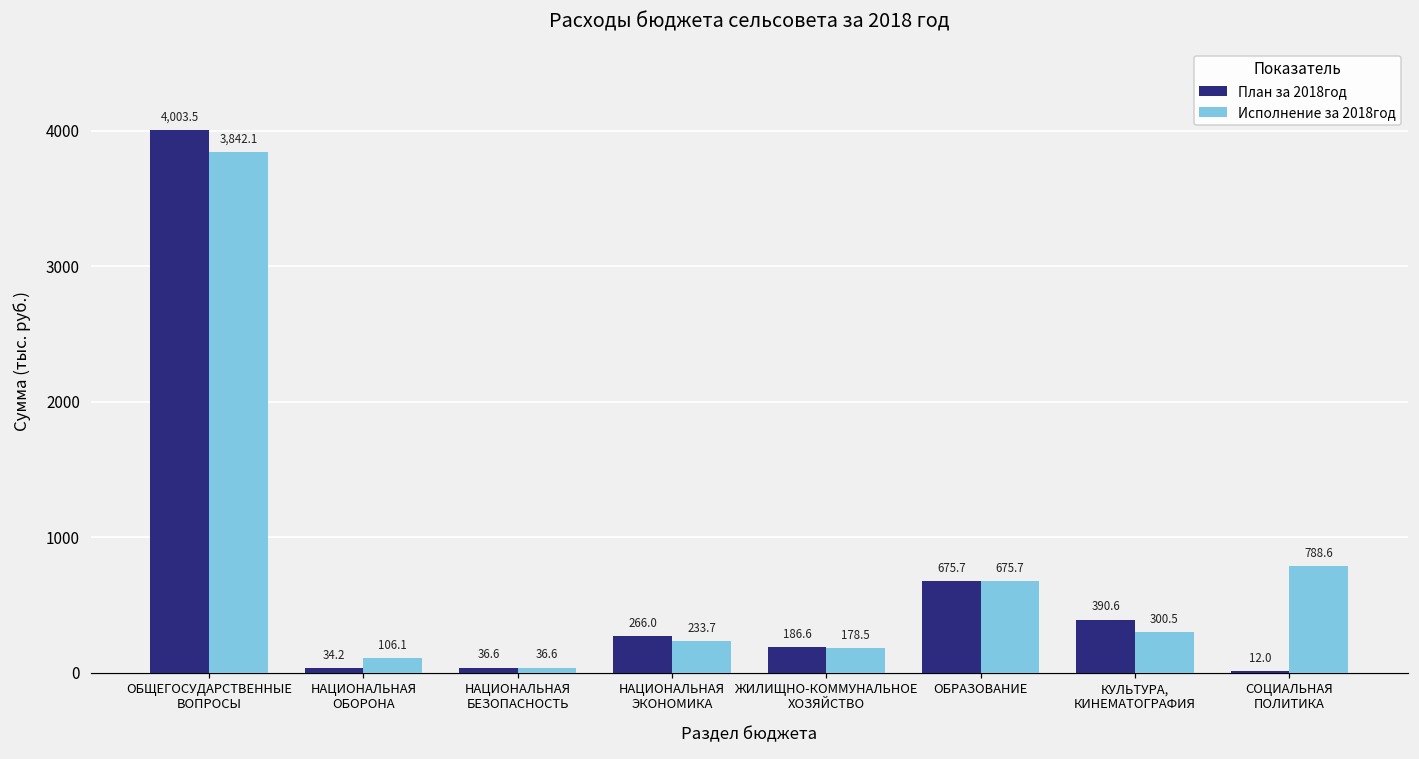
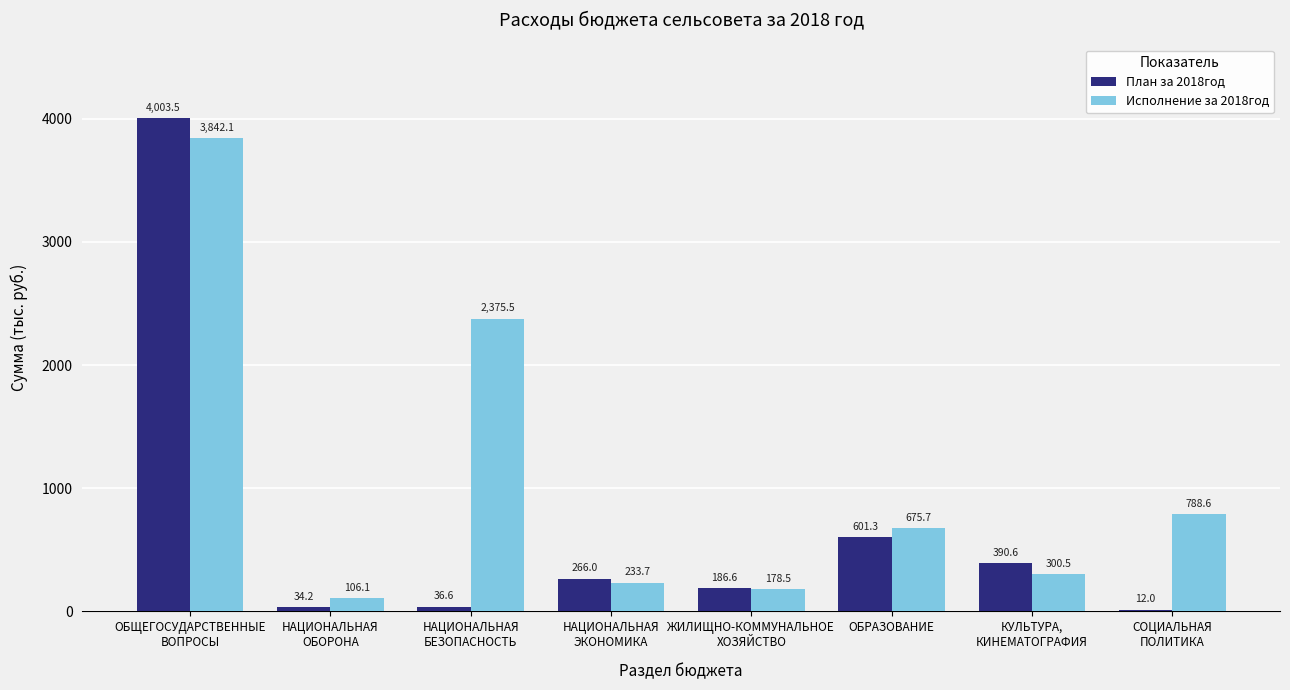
Исполнение за 2018год, НАЦИОНАЛЬНАЯ БЕЗОПАСНОСТЬ: 36.6 -> 2,375.5
План за 2018год, ОБРАЗОВАНИЕ: 675.7 -> 601.3
